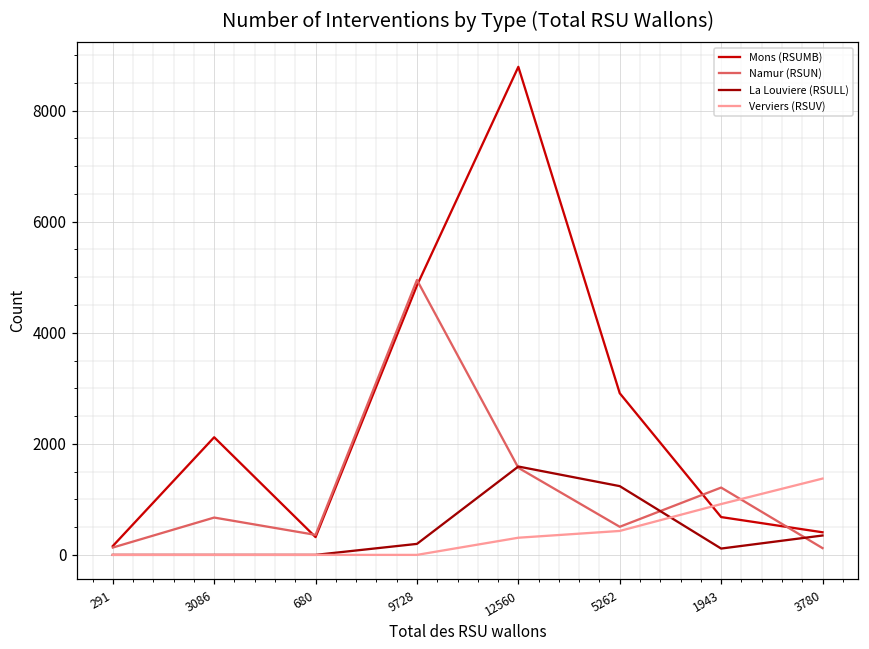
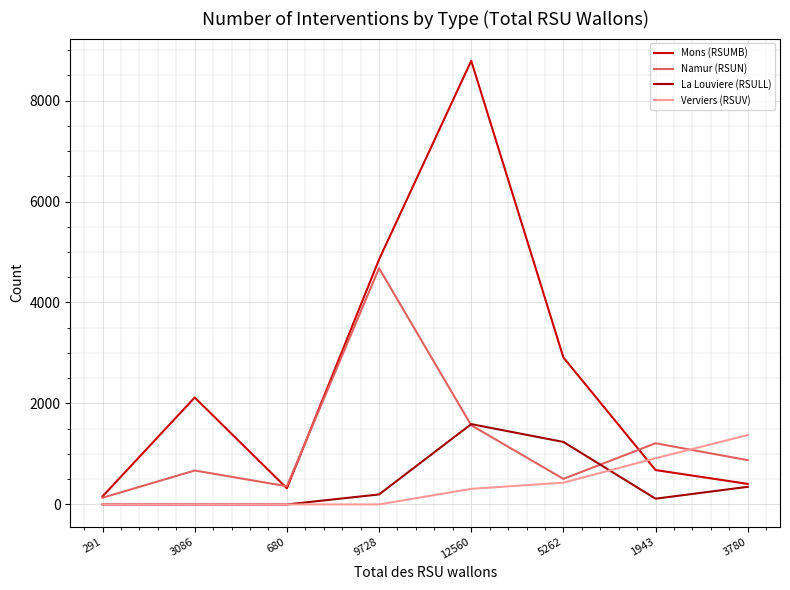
Namur (RSUN), 9728: 5000 -> 4700
Namur (RSUN), 3780: 100 -> 900
